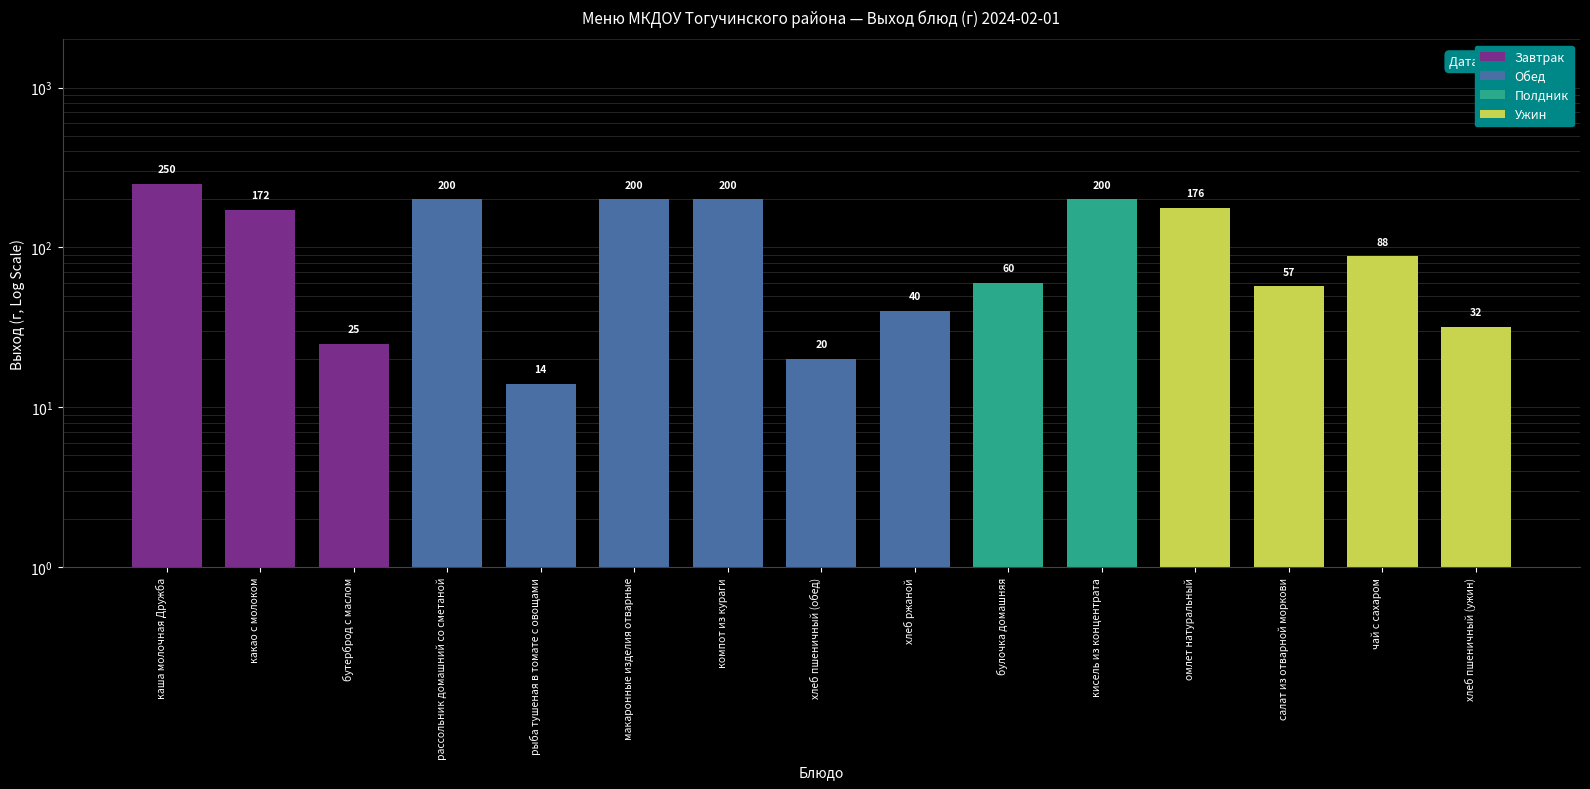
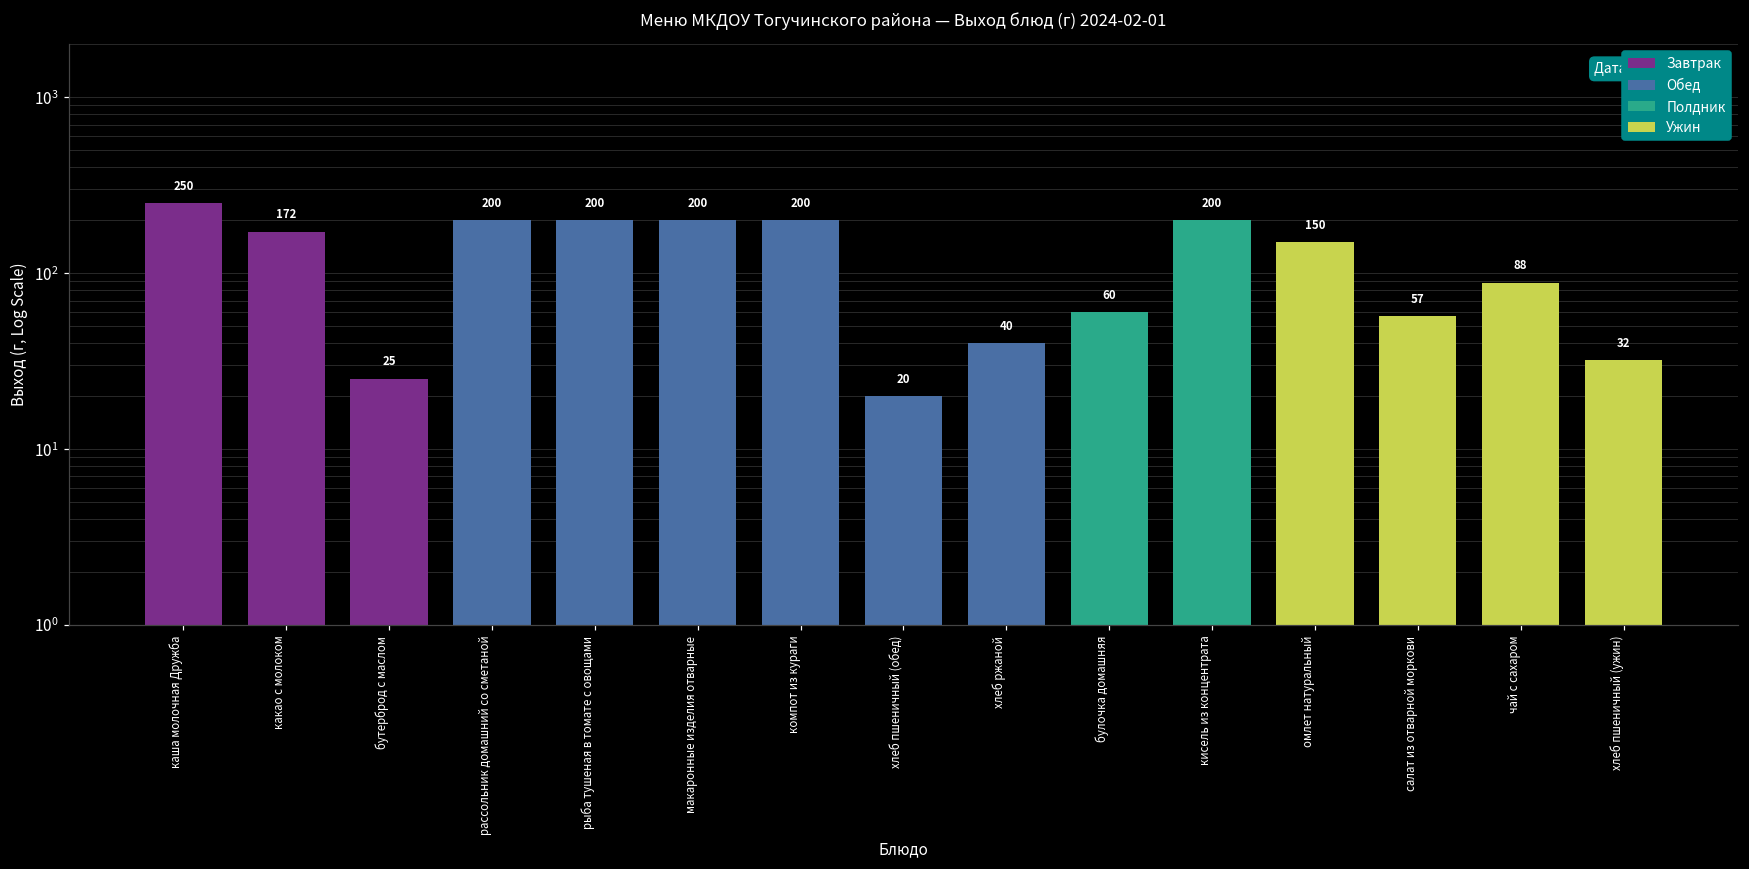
рыба тушеная в томате с овощами: 14 -> 200
омлет натуральный: 176 -> 150
